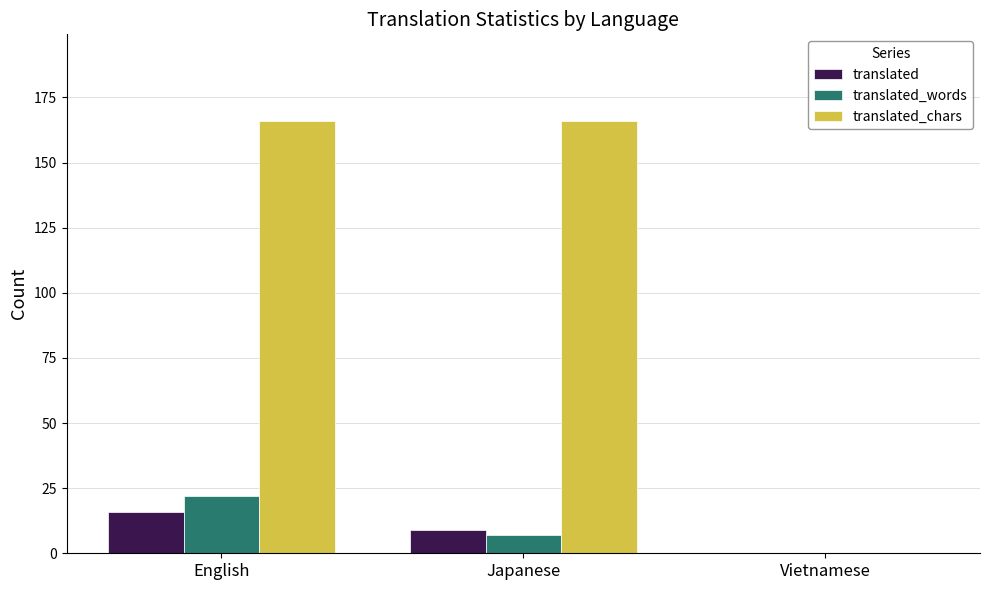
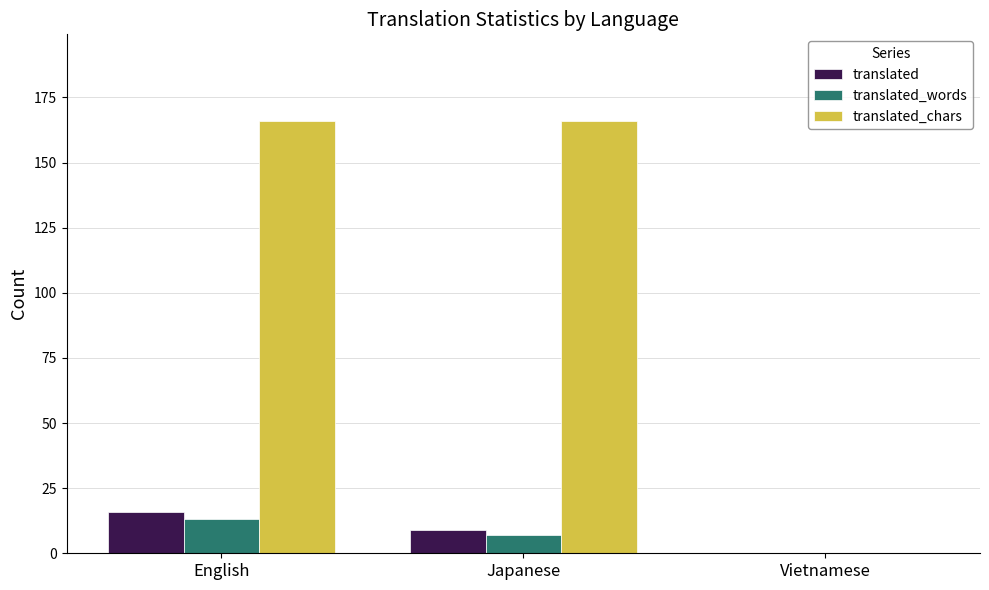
translated_words, English: 22 -> 13
